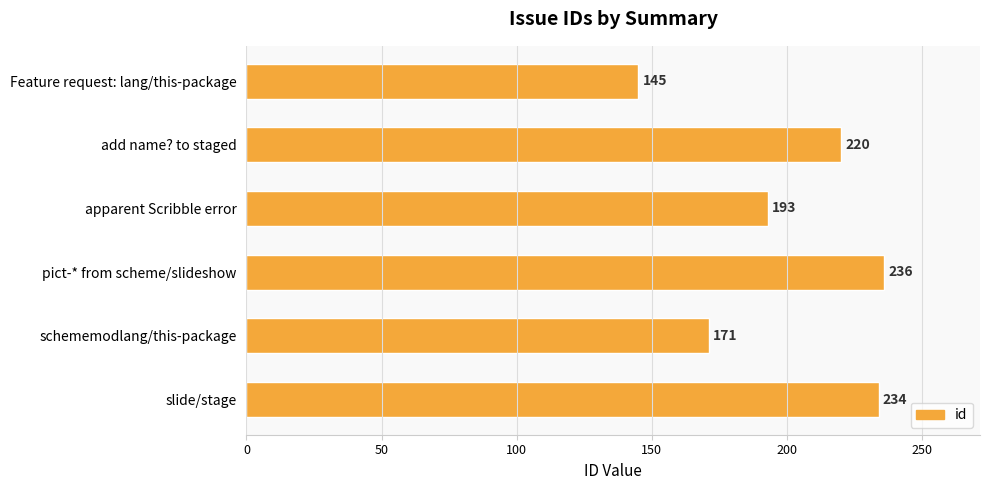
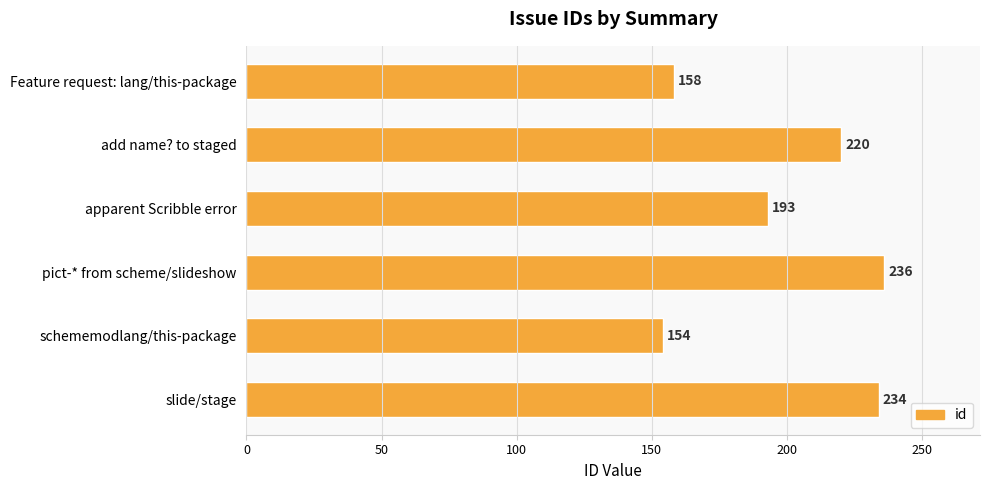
Feature request: lang/this-package: 145 -> 158
schememodlang/this-package: 171 -> 154
